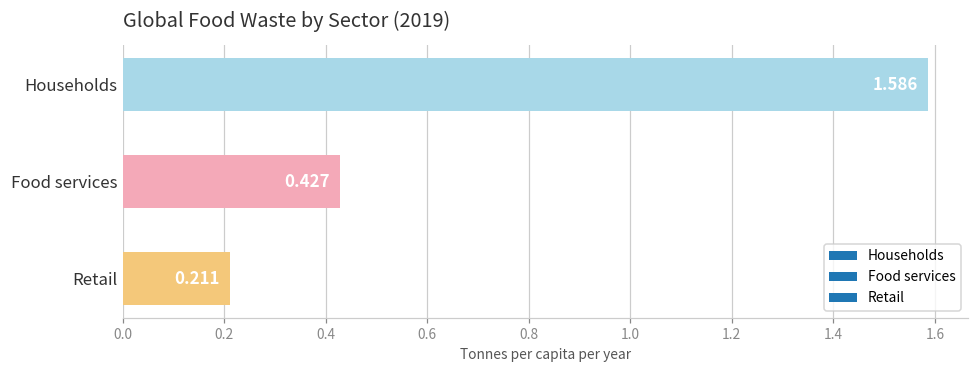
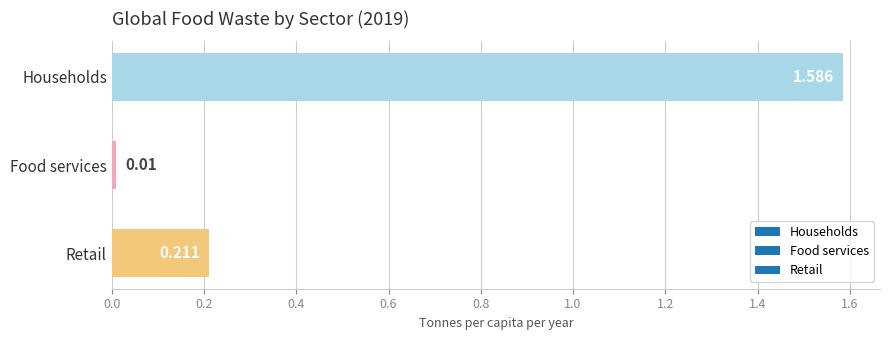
Food services: 0.427 -> 0.01
